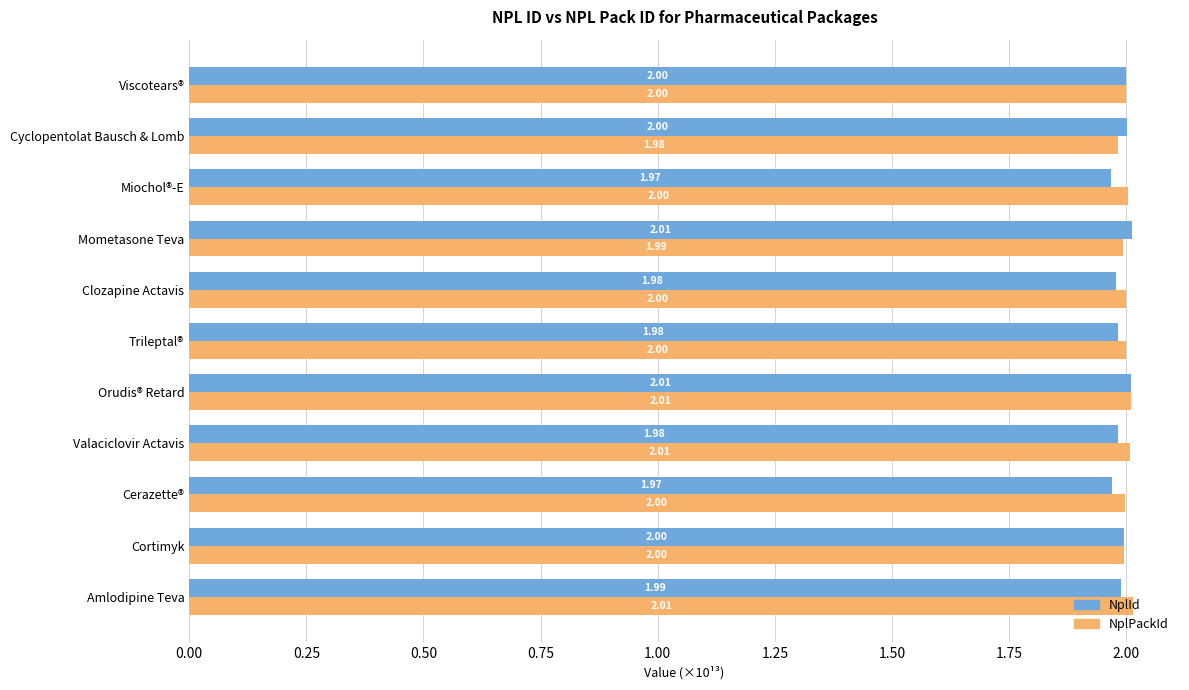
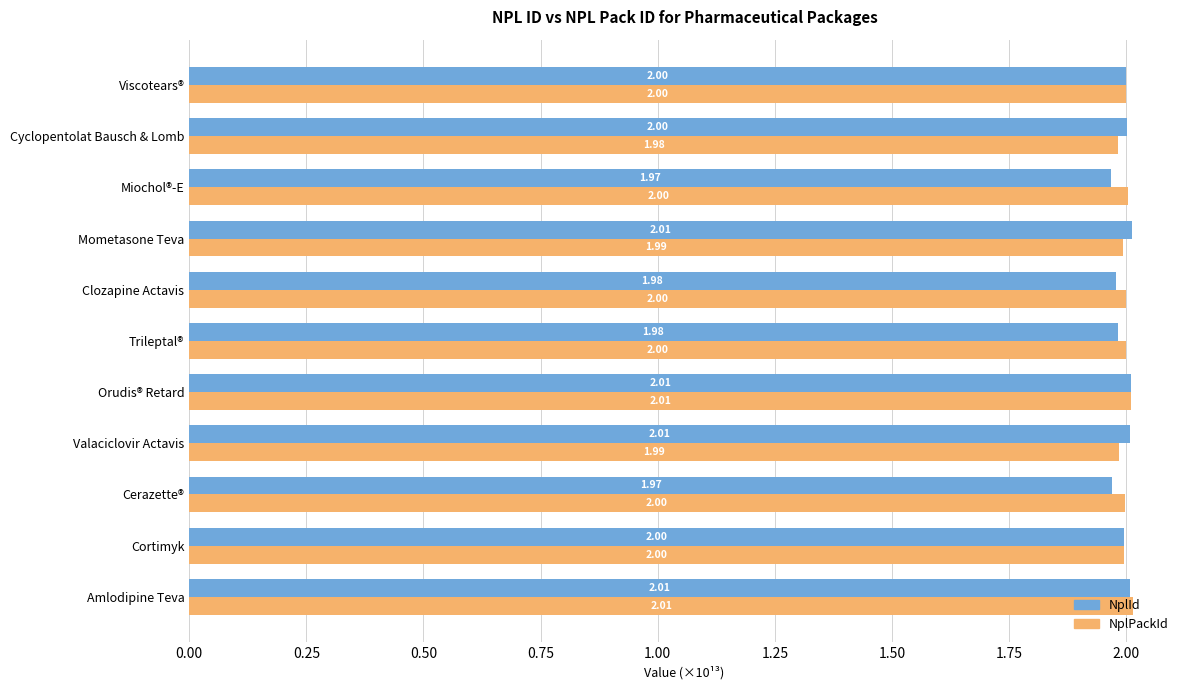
NplId, Valaciclovir Actavis: 1.98 -> 2.01
NplPackId, Valaciclovir Actavis: 2.01 -> 1.99
NplId, Amlodipine Teva: 1.99 -> 2.01
